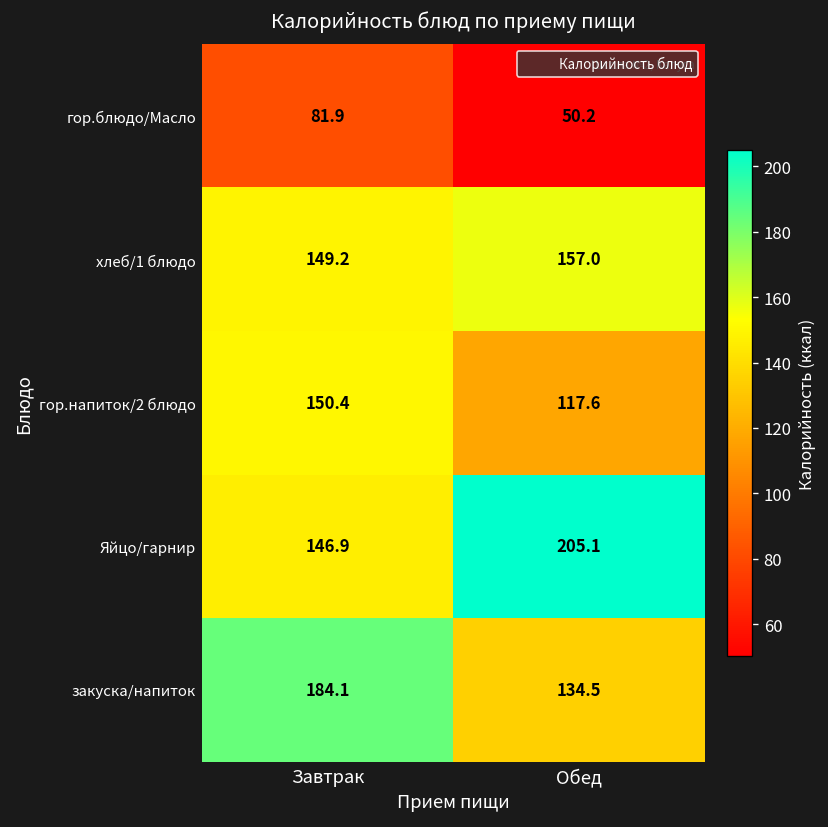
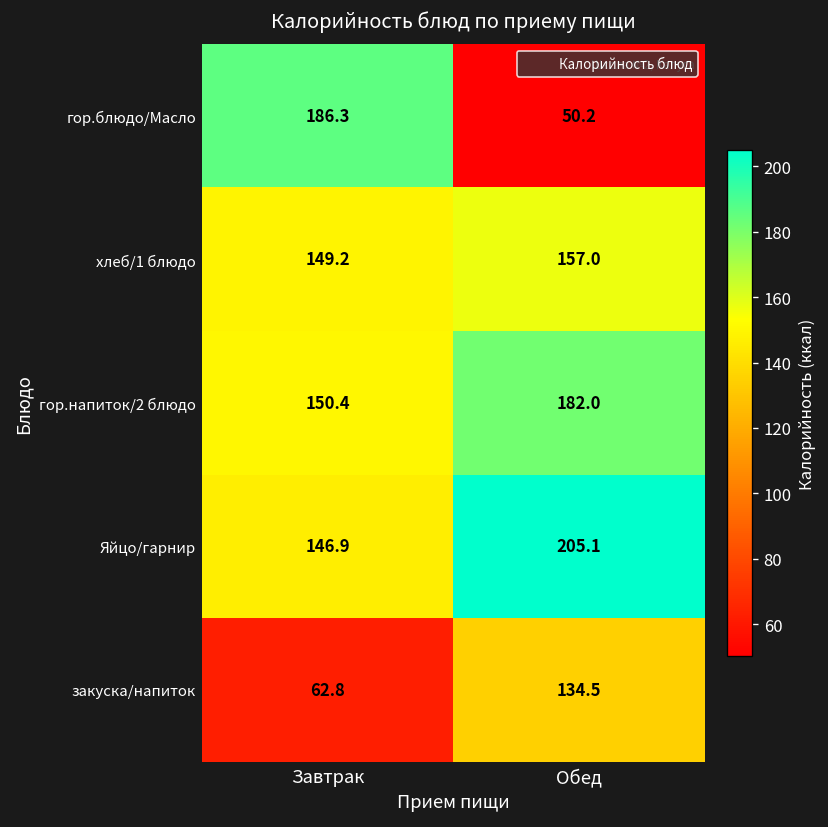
гор.блюдо/Масло, Завтрак: 81.9 -> 186.3
гор.напиток/2 блюдо, Обед: 117.6 -> 182.0
закуска/напиток, Завтрак: 184.1 -> 62.8
